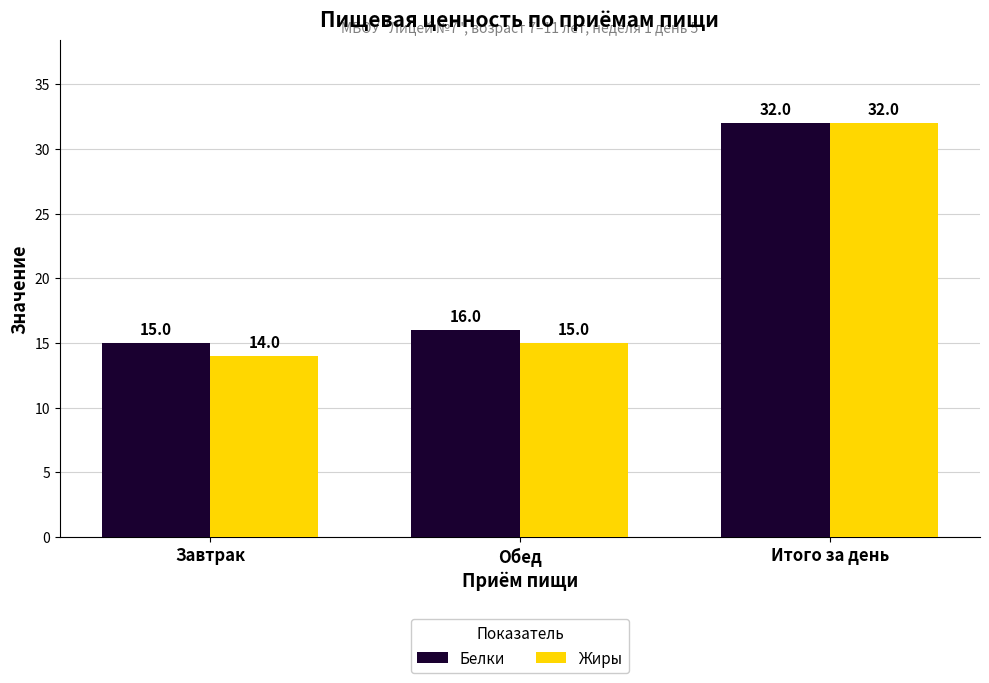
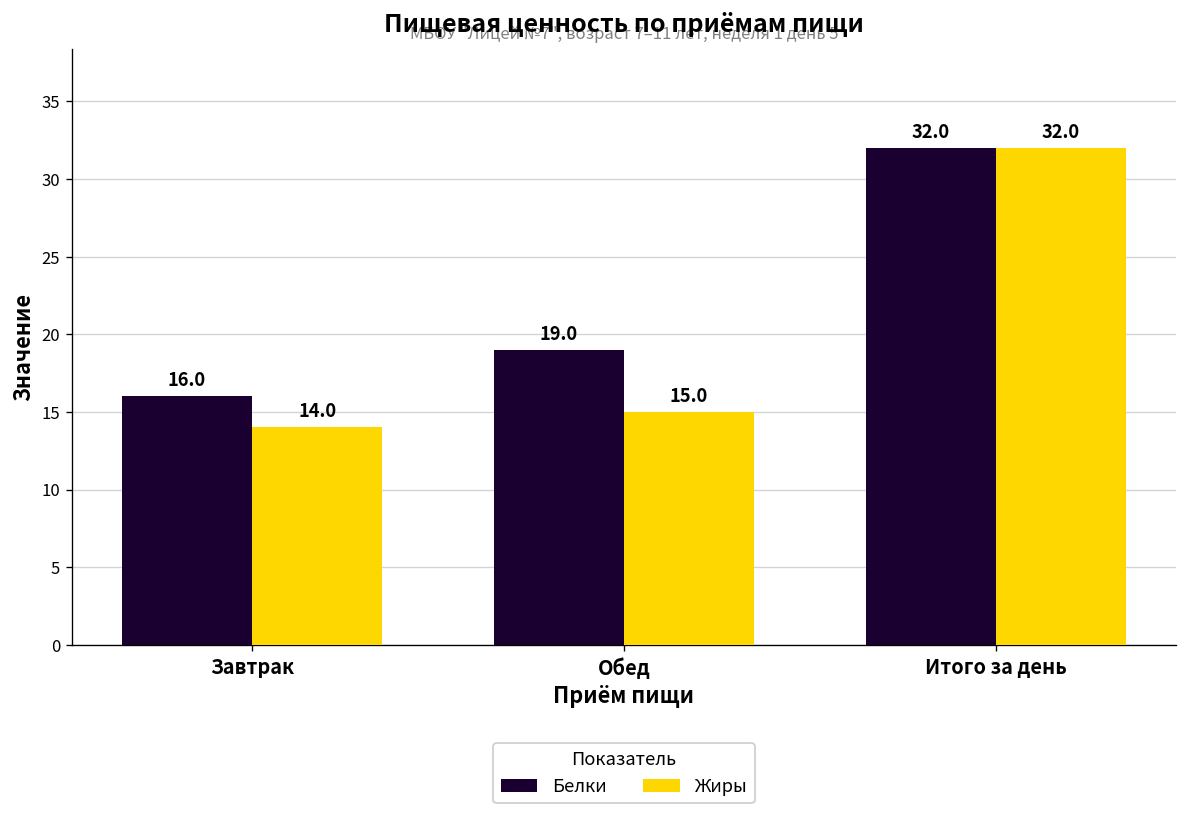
Белки, Завтрак: 15.0 -> 16.0
Белки, Обед: 16.0 -> 19.0
